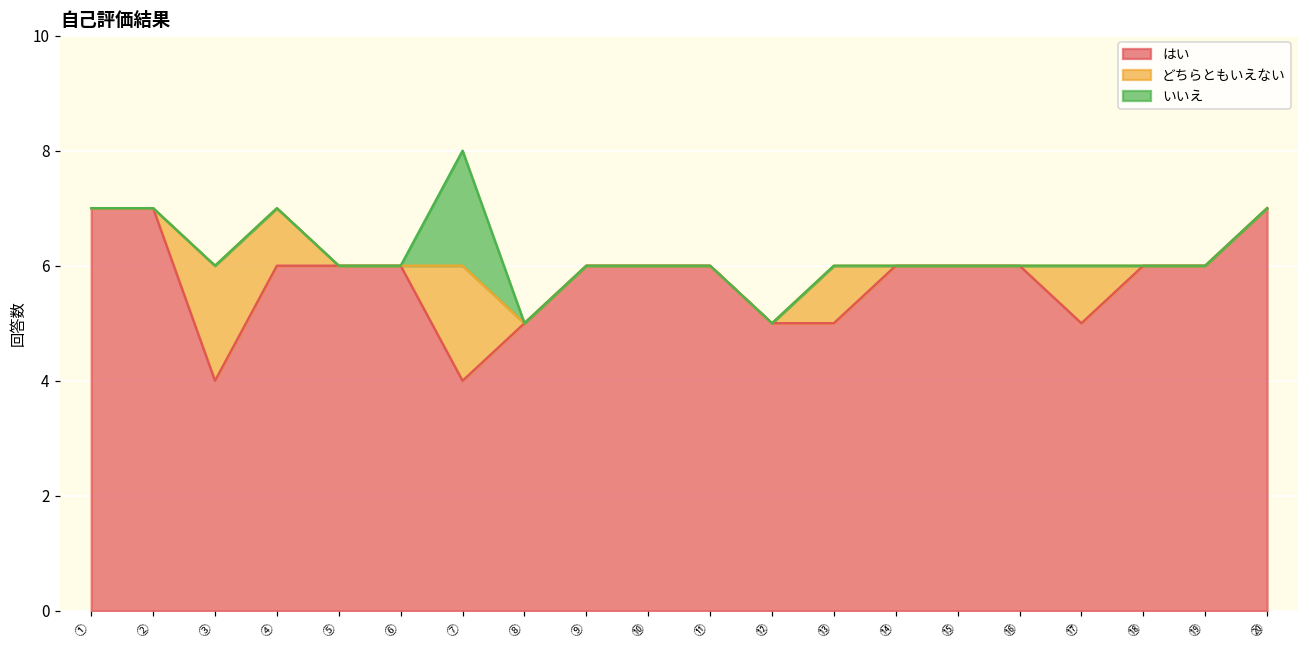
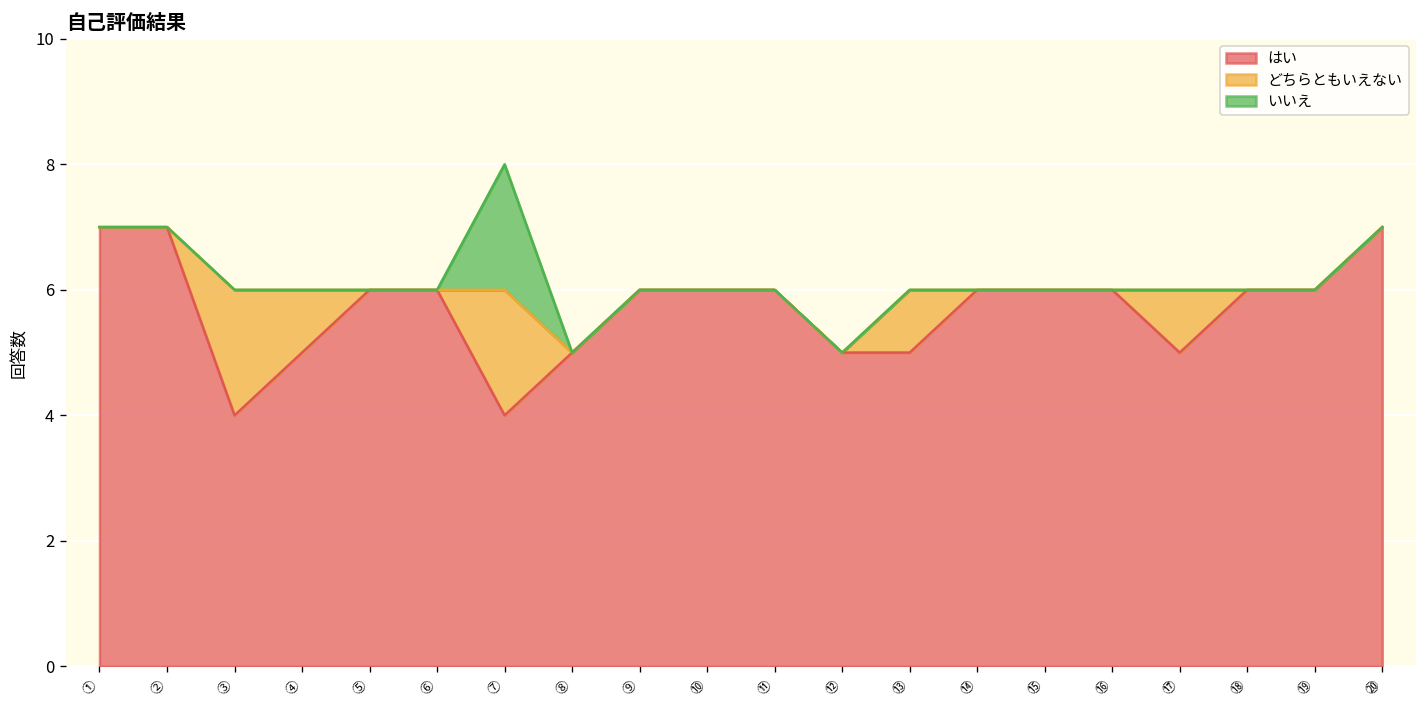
はい, ④: 6 -> 5
